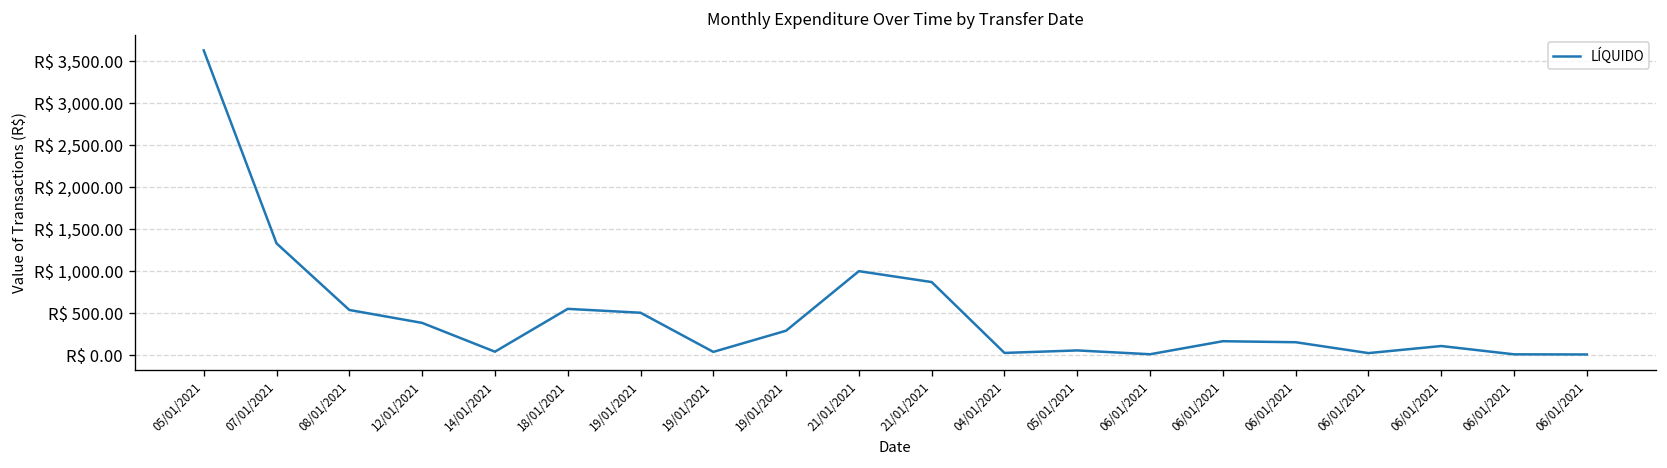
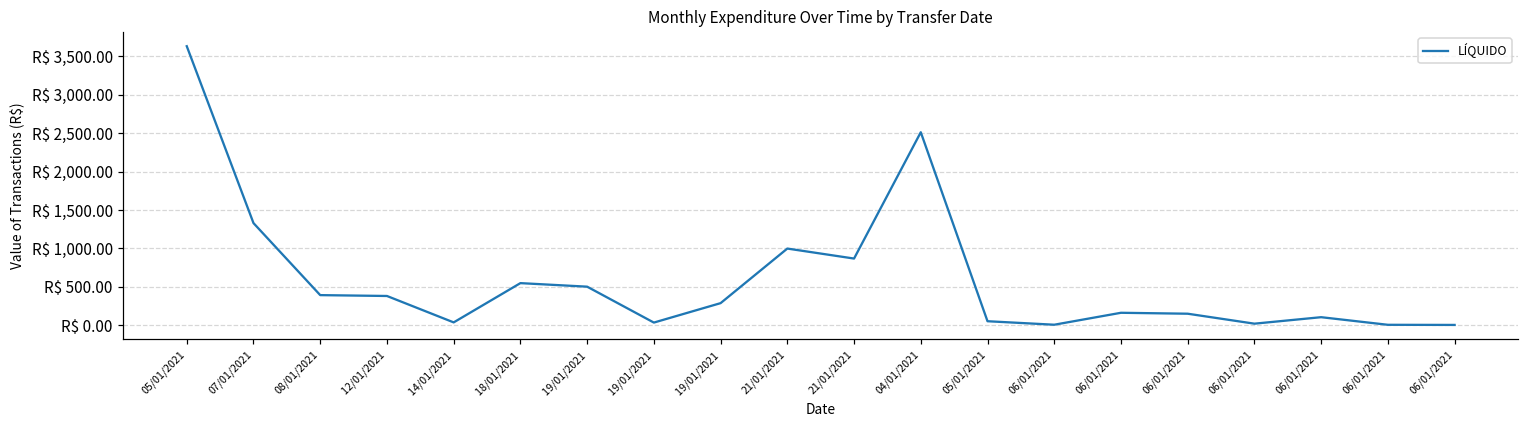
08/01/2021: R$ 500 -> R$ 400
04/01/2021: R$ 0 -> R$ 2,500
